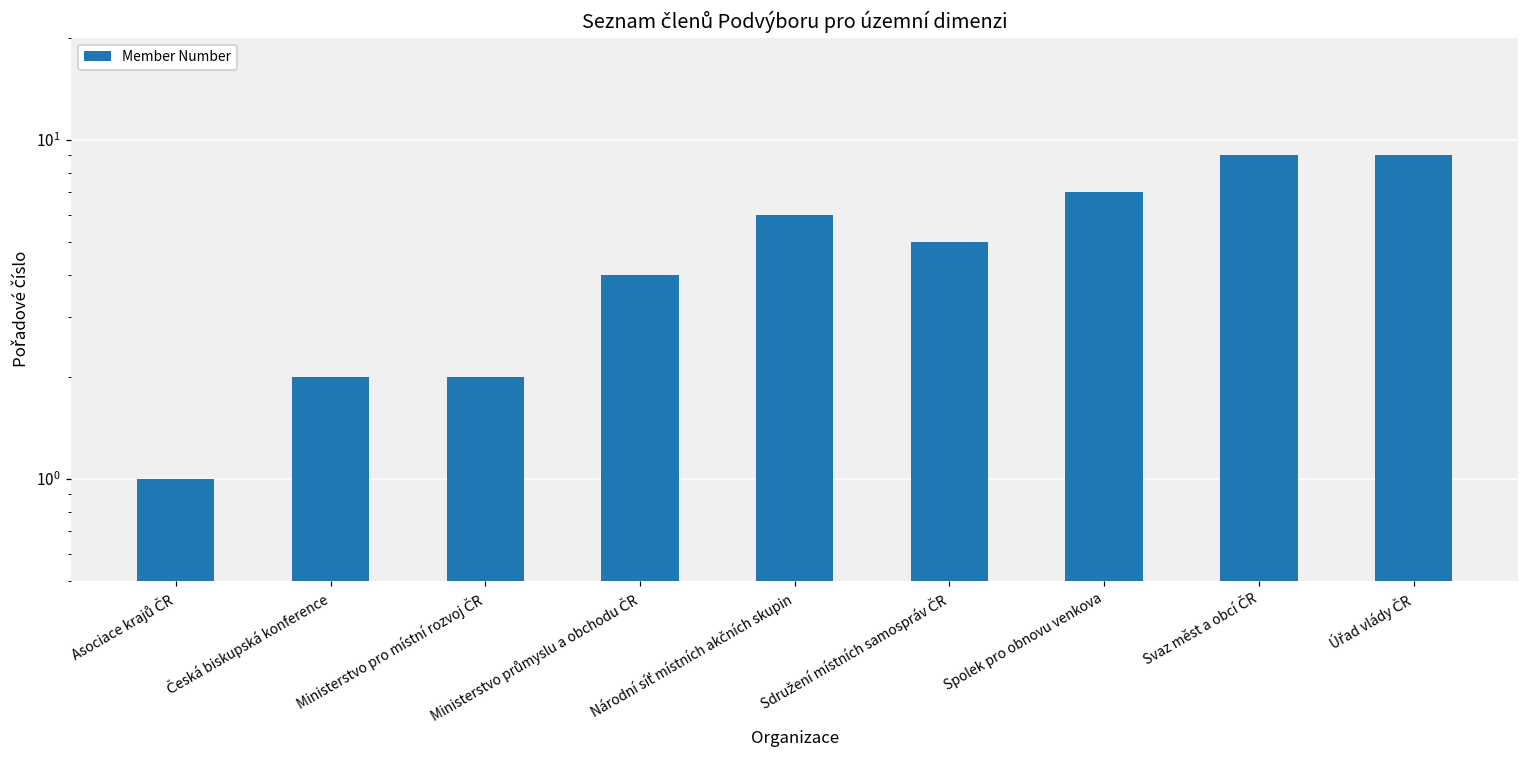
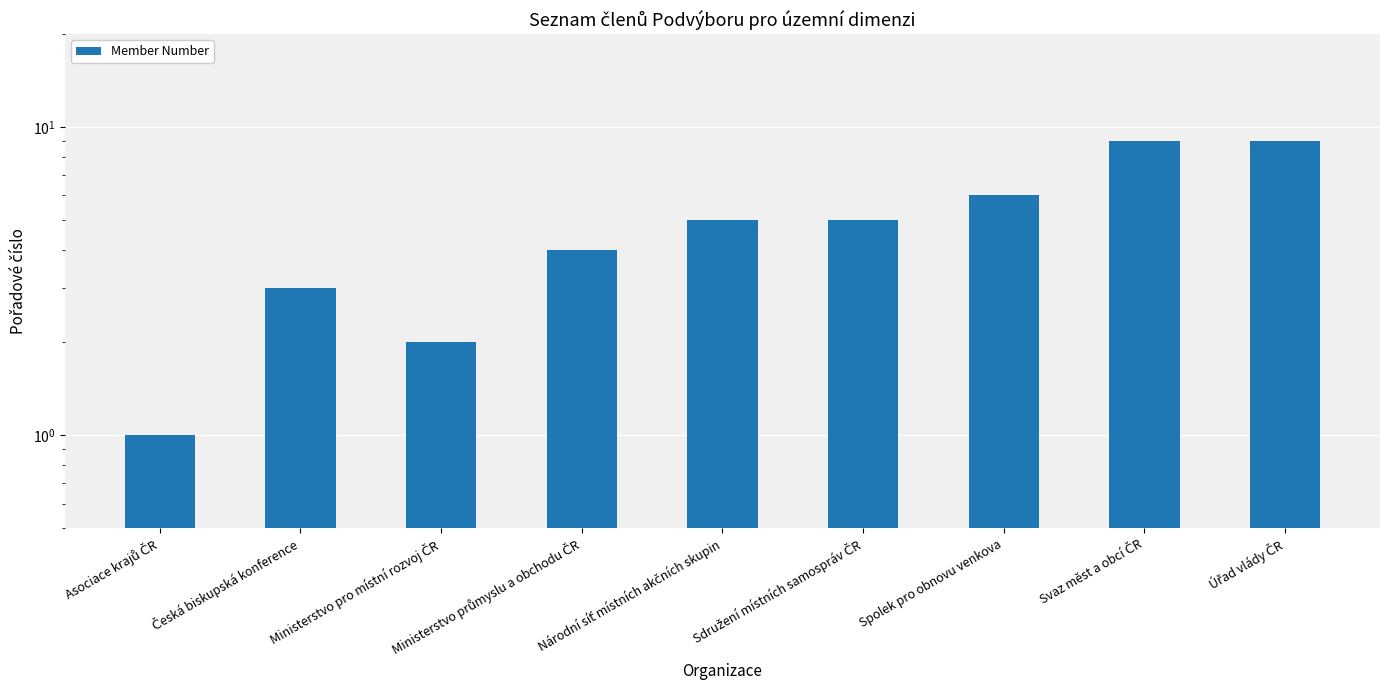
Česká biskupská konference: 2 -> 3
Národní síť místních akčních skupin: 6 -> 5
Spolek pro obnovu venkova: 7 -> 6
